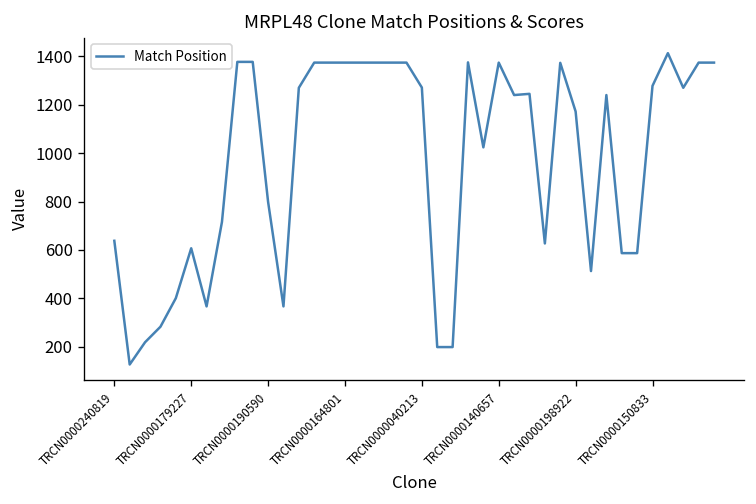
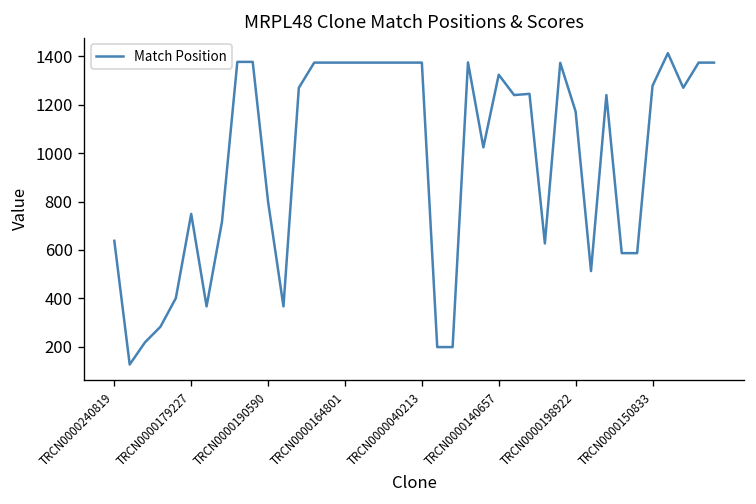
TRCN0000179227: 610 -> 750
TRCN0000040213: 1270 -> 1370
TRCN0000140657: 1370 -> 1320
